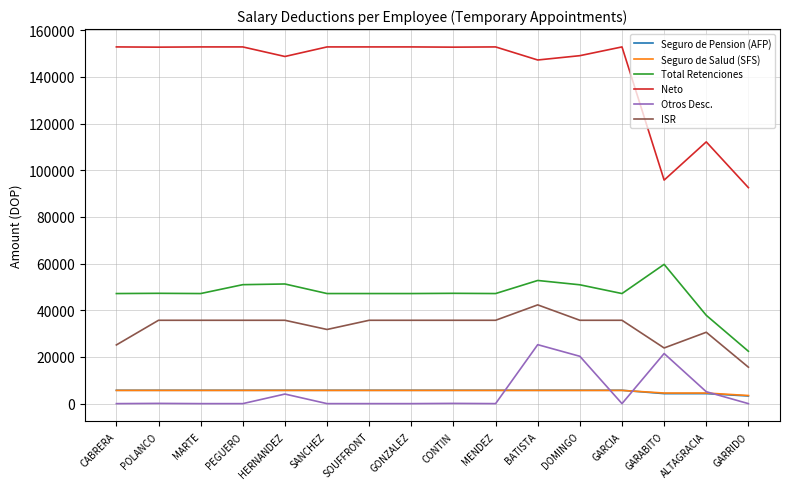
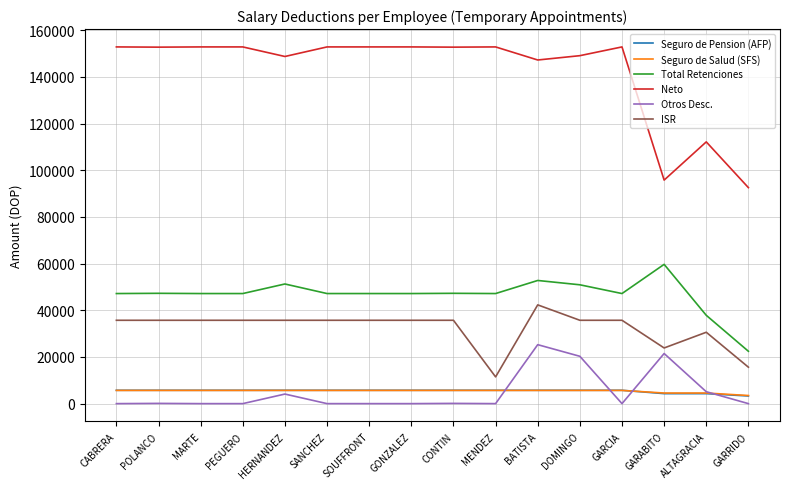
ISR, CABRERA: 25000 -> 36000
Total Retenciones, PEGUERO: 51000 -> 47000
ISR, SANCHEZ: 32000 -> 36000
ISR, MENDEZ: 36000 -> 11000
